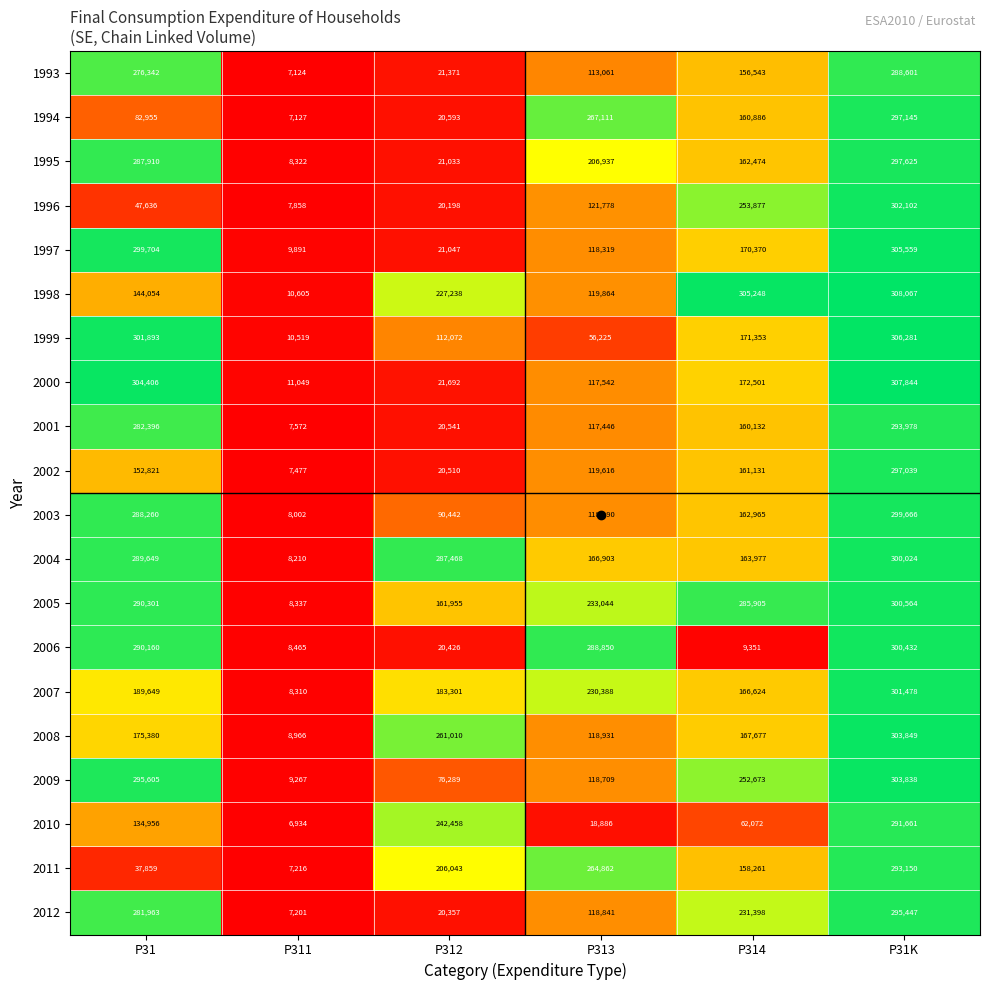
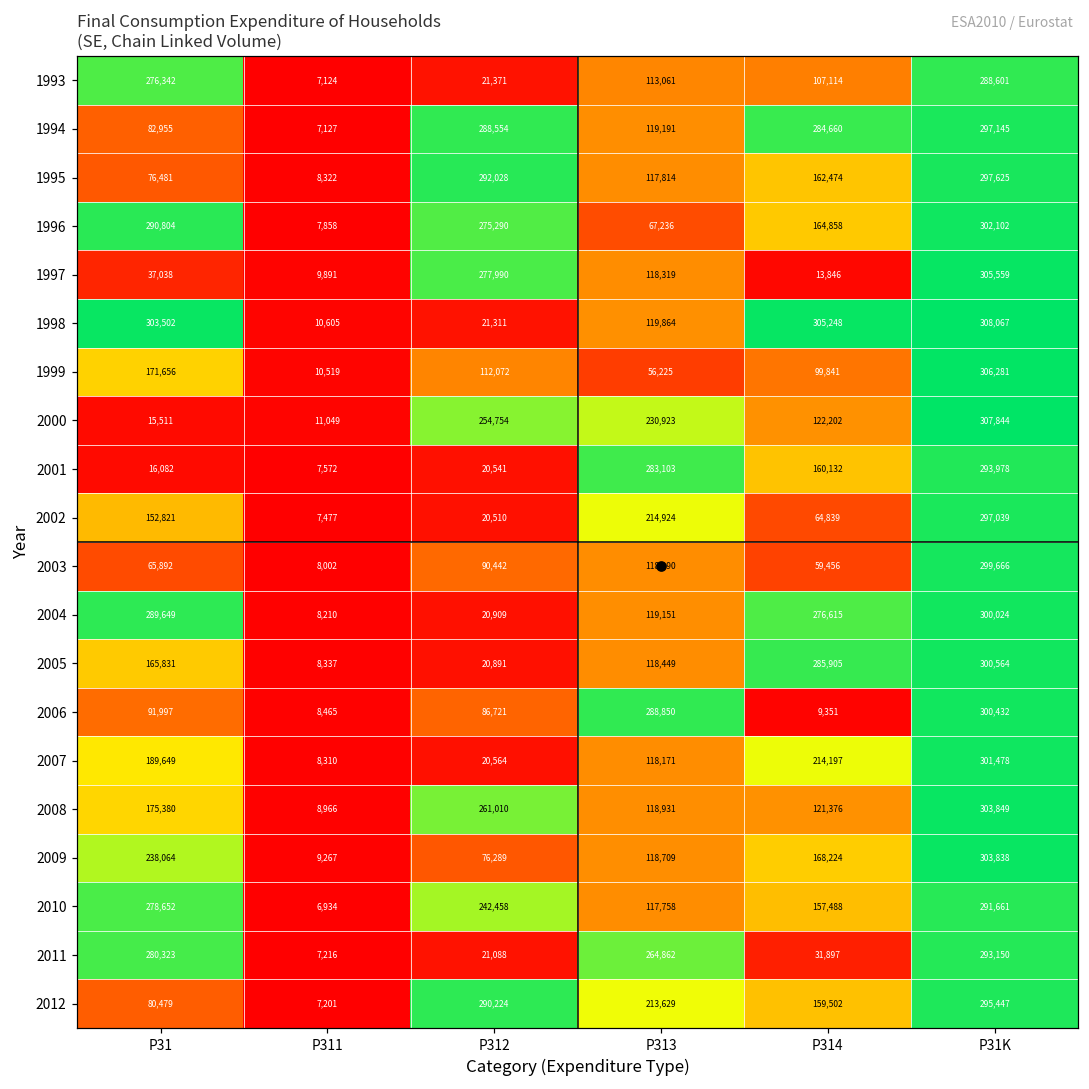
1993, P314: 156,543 -> 107,114
1994, P312: 20,593 -> 288,554
1994, P313: 267,111 -> 119,191
1994, P314: 160,886 -> 284,660
1995, P31: 287,910 -> 76,481
1995, P312: 21,033 -> 292,028
1995, P313: 206,937 -> 117,814
1996, P31: 47,636 -> 290,804
1996, P312: 20,198 -> 275,290
1996, P313: 121,778 -> 67,236
1996, P314: 253,877 -> 164,858
1997, P31: 299,704 -> 37,038
1997, P312: 21,047 -> 277,990
1997, P314: 170,370 -> 13,846
1998, P31: 144,054 -> 303,502
1998, P312: 227,238 -> 21,311
1999, P31: 301,893 -> 171,656
1999, P314: 171,353 -> 99,841
2000, P31: 304,406 -> 15,511
2000, P312: 21,692 -> 254,754
2000, P313: 117,542 -> 230,923
2000, P314: 172,501 -> 122,202
2001, P31: 282,396 -> 16,082
2001, P313: 117,446 -> 283,103
2002, P313: 119,616 -> 214,924
2002, P314: 161,131 -> 64,839
2003, P31: 288,260 -> 65,892
2003, P314: 162,965 -> 59,456
2004, P312: 287,468 -> 20,909
2004, P313: 166,903 -> 119,151
2004, P314: 163,977 -> 276,615
2005, P31: 290,301 -> 165,831
2005, P312: 161,955 -> 20,891
2005, P313: 233,044 -> 118,449
2006, P31: 290,160 -> 91,997
2006, P312: 20,426 -> 86,721
2007, P312: 183,301 -> 20,564
2007, P313: 230,388 -> 118,171
2007, P314: 166,624 -> 214,197
2008, P314: 167,677 -> 121,376
2009, P31: 295,605 -> 238,064
2009, P314: 252,673 -> 168,224
2010, P31: 134,956 -> 278,652
2010, P313: 18,886 -> 117,758
2010, P314: 62,072 -> 157,488
2011, P31: 37,859 -> 280,323
2011, P312: 206,043 -> 21,088
2011, P314: 158,261 -> 31,897
2012, P31: 281,963 -> 80,479
2012, P312: 20,357 -> 290,224
2012, P313: 118,841 -> 213,629
2012, P314: 231,398 -> 159,502
